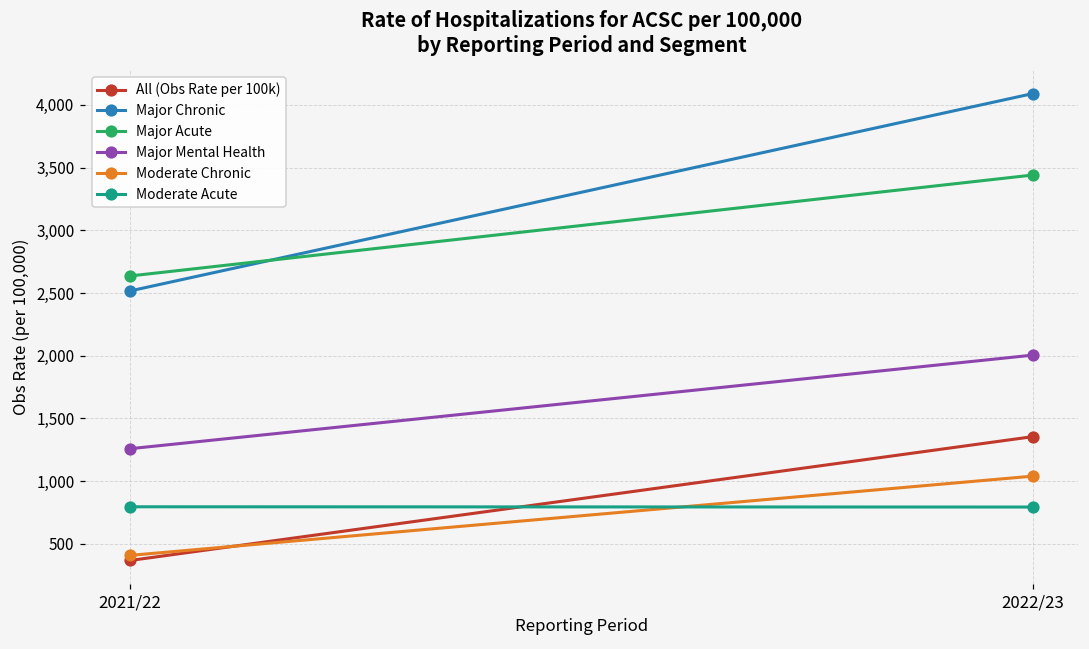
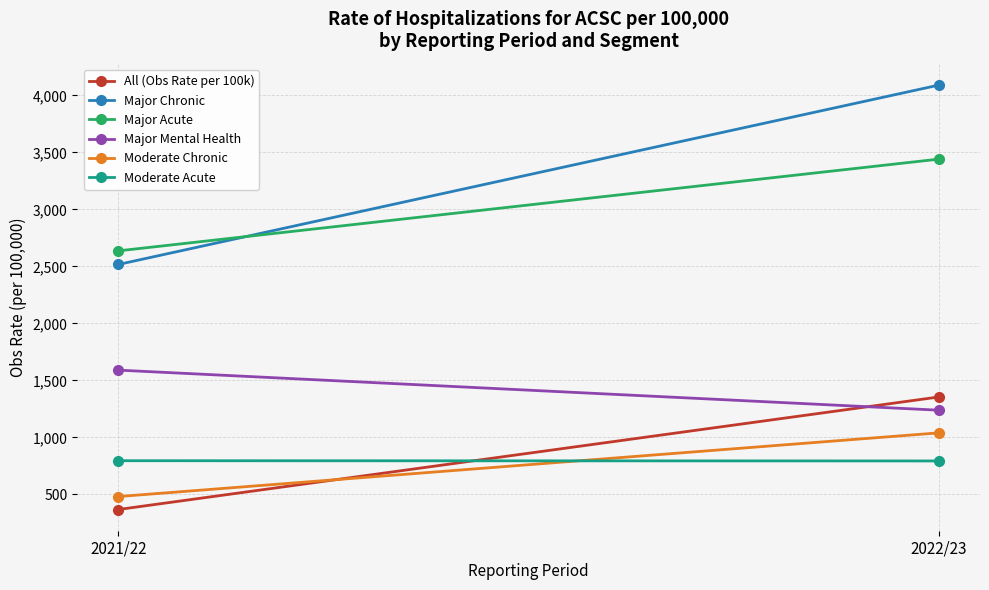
Major Mental Health, 2021/22: 1,260 -> 1,590
Moderate Chronic, 2021/22: 410 -> 480
Major Mental Health, 2022/23: 2,010 -> 1,240
